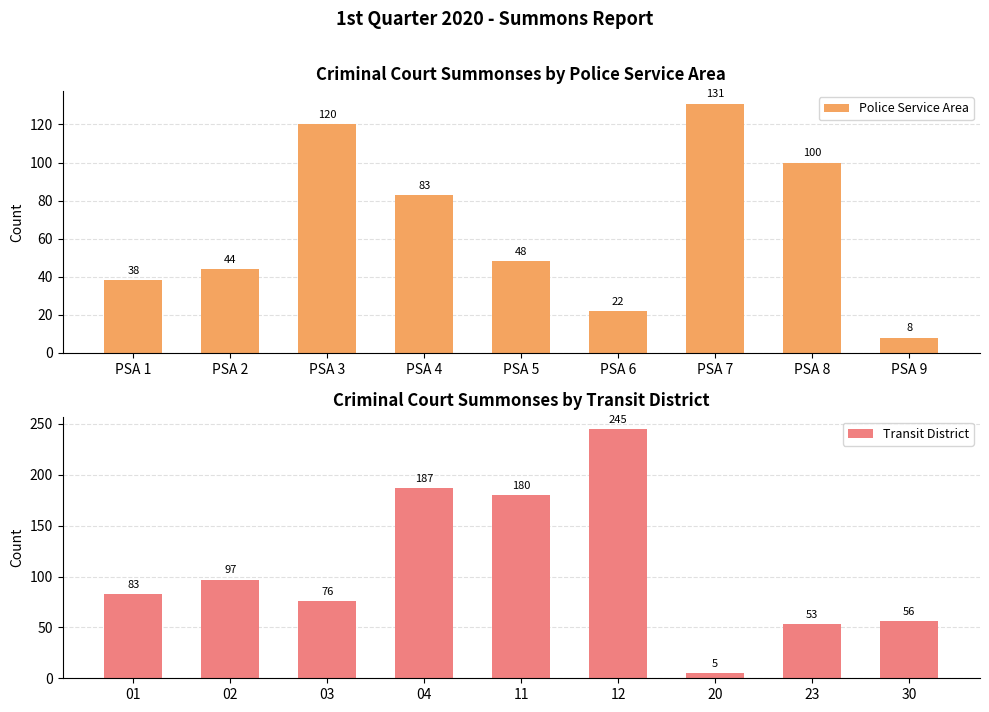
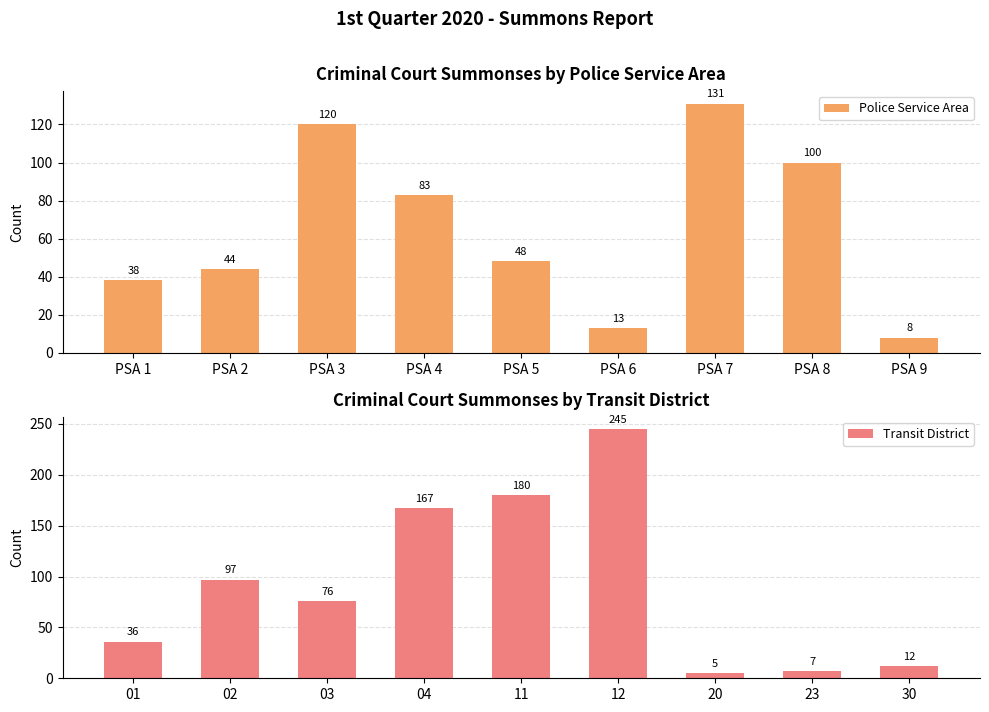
Criminal Court Summonses by Police Service Area, PSA 6: 22 -> 13
Criminal Court Summonses by Transit District, 01: 83 -> 36
Criminal Court Summonses by Transit District, 04: 187 -> 167
Criminal Court Summonses by Transit District, 23: 53 -> 7
Criminal Court Summonses by Transit District, 30: 56 -> 12
